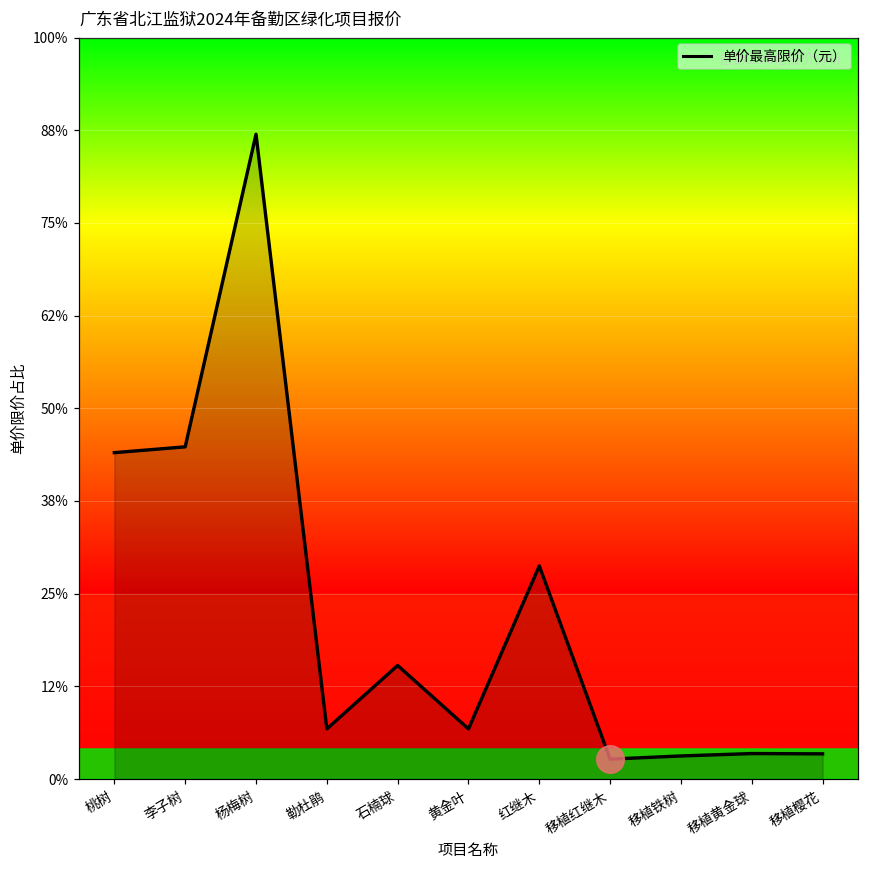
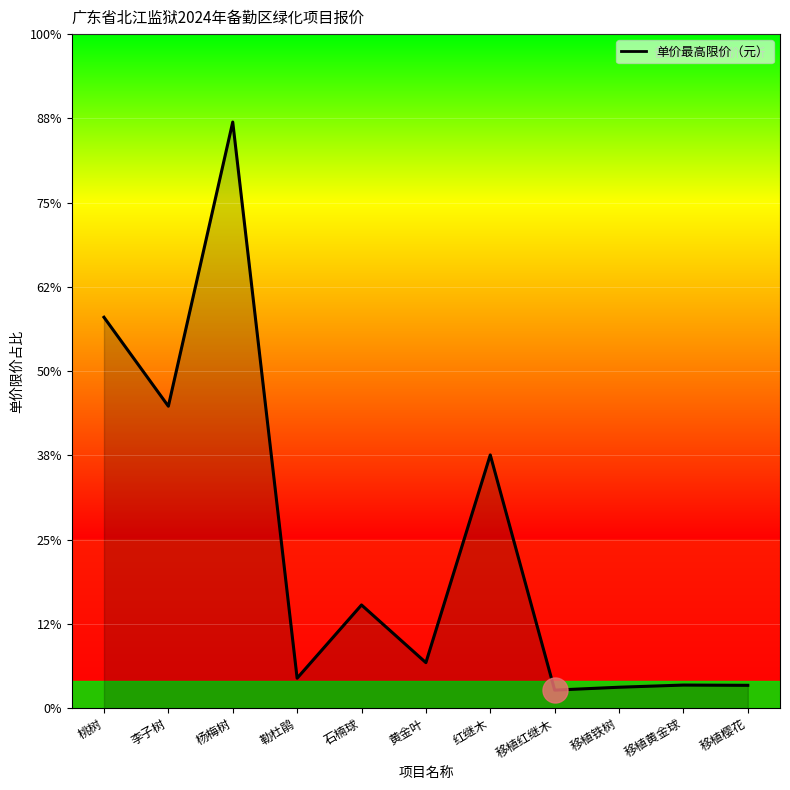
单价最高限价（元）, 桃树: 44% -> 58%
单价最高限价（元）, 勒杜鹃: 7% -> 4%
单价最高限价（元）, 红继木: 29% -> 38%
